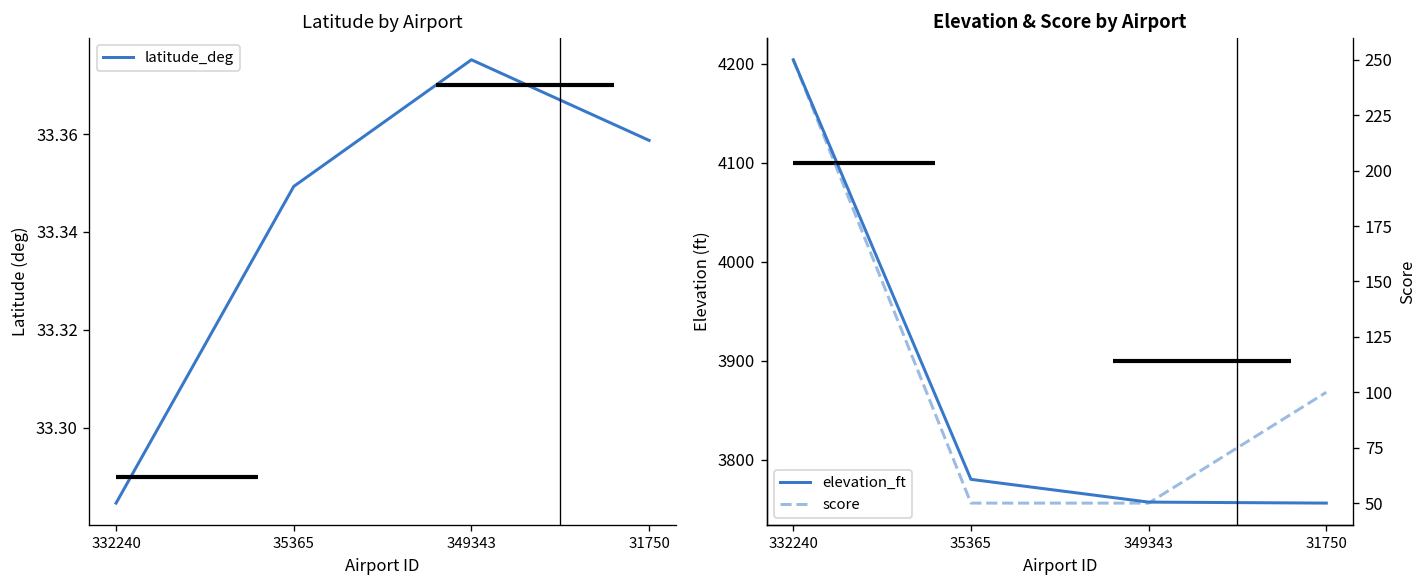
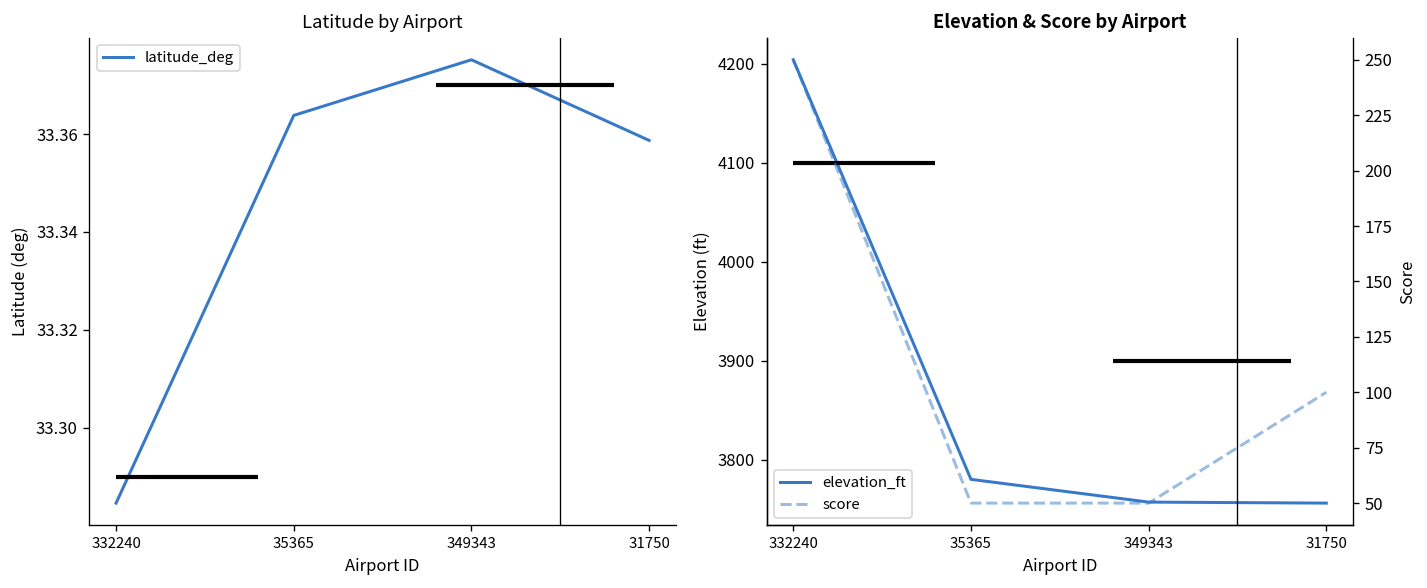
Latitude by Airport, 35365: 33.349 -> 33.364
